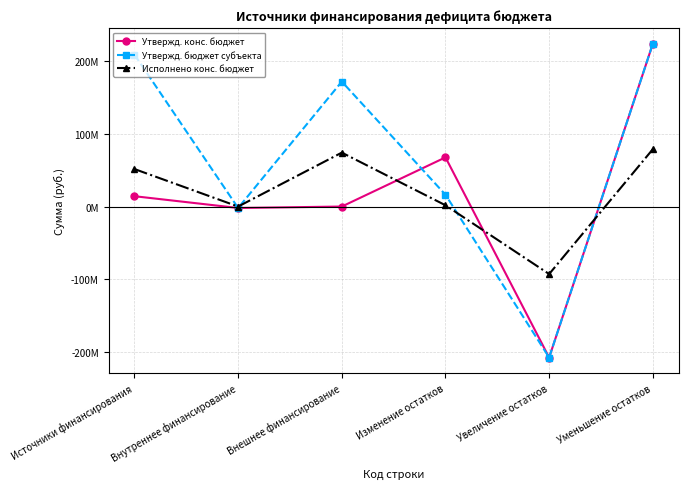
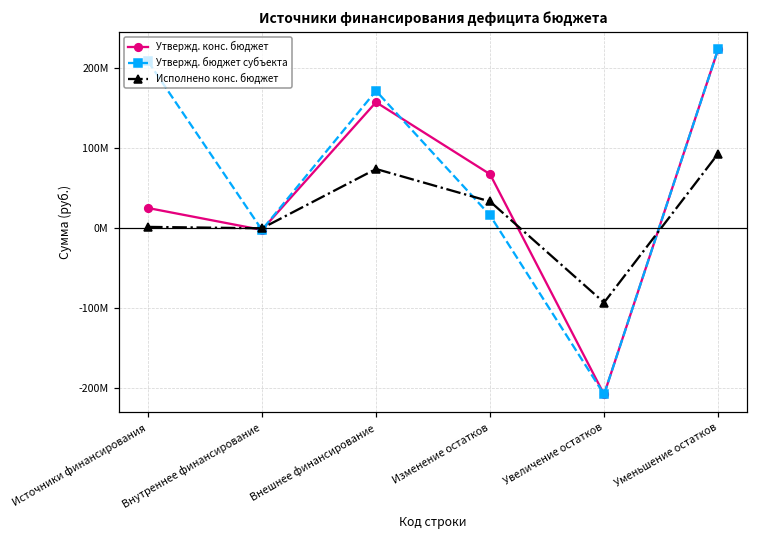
Утвержд. конс. бюджет, Источники финансирования: 10000000 -> 30000000
Исполнено конс. бюджет, Источники финансирования: 50000000 -> 0
Утвержд. конс. бюджет, Внешнее финансирование: 0 -> 160000000
Исполнено конс. бюджет, Изменение остатков: 0 -> 30000000
Исполнено конс. бюджет, Уменьшение остатков: 80000000 -> 90000000
